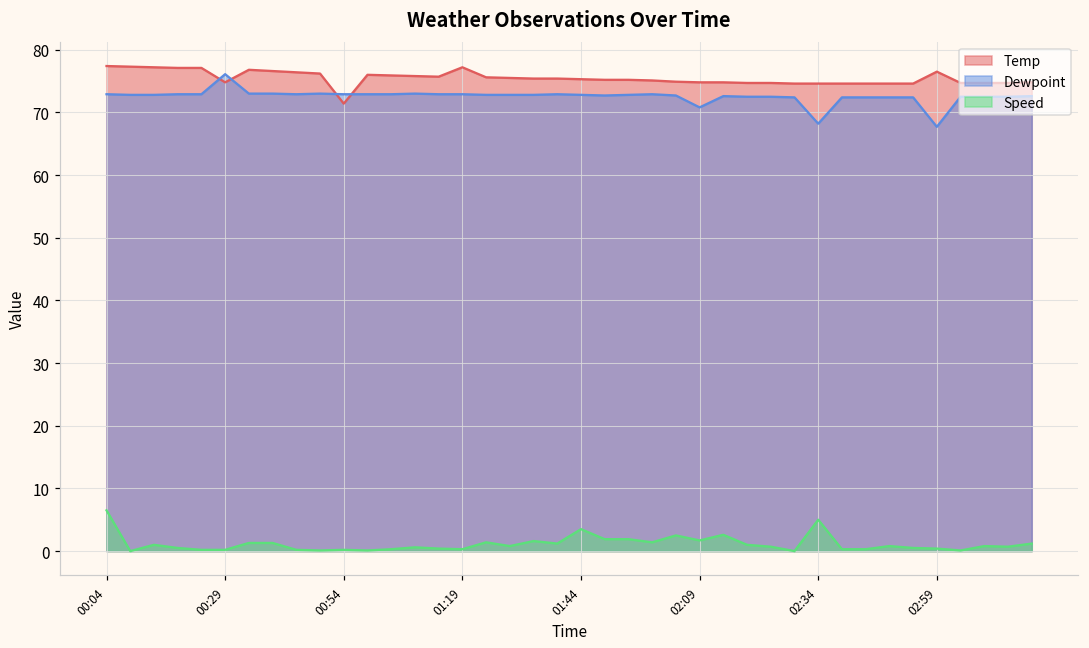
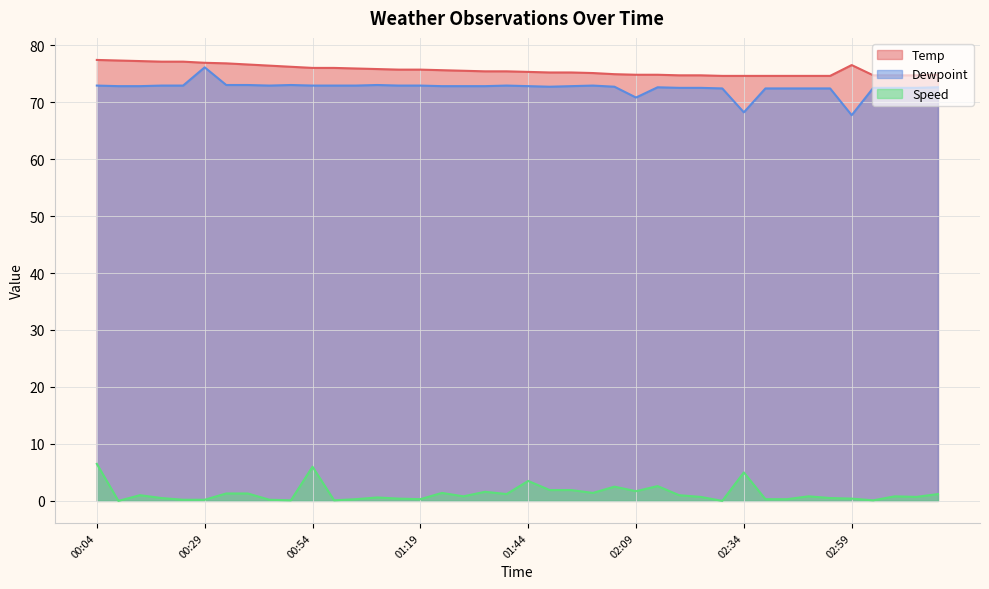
Temp, 00:29: 75 -> 77
Temp, 00:54: 71 -> 76
Speed, 00:54: 0 -> 6
Temp, 01:19: 77 -> 76
